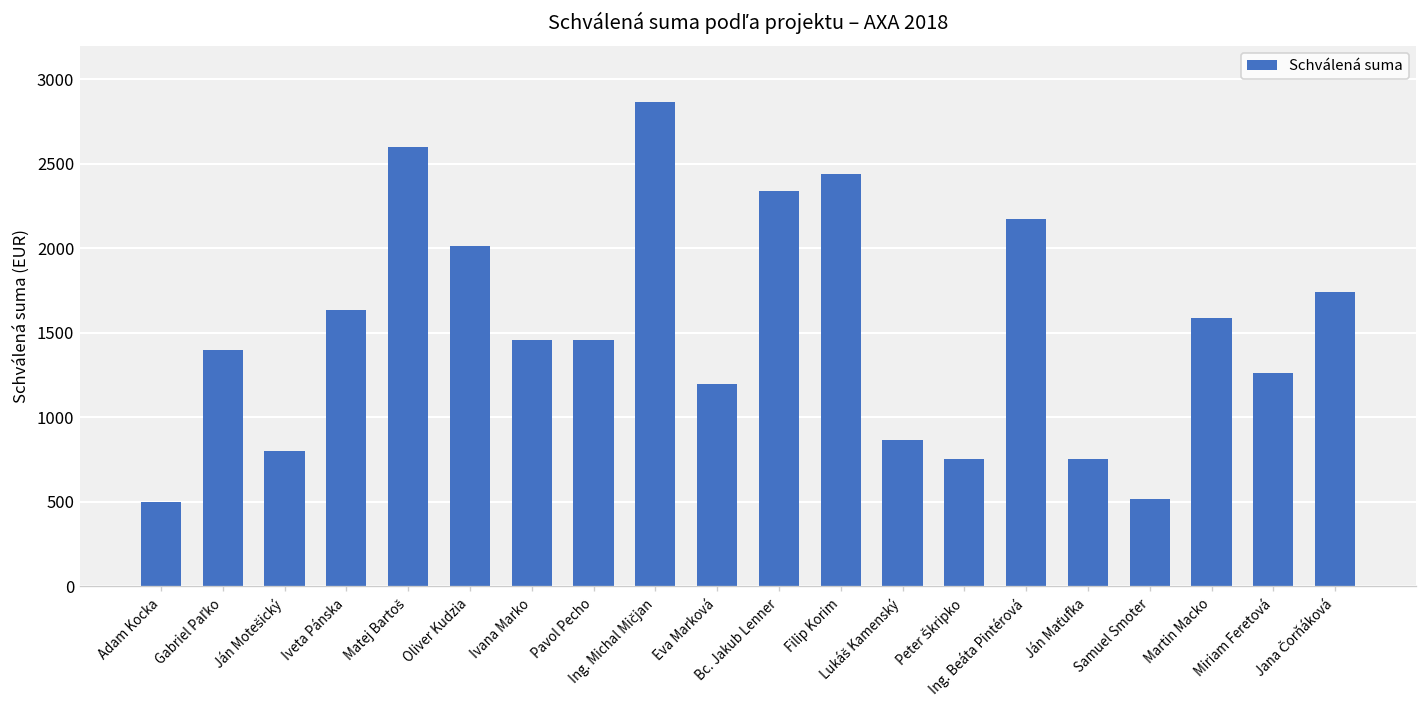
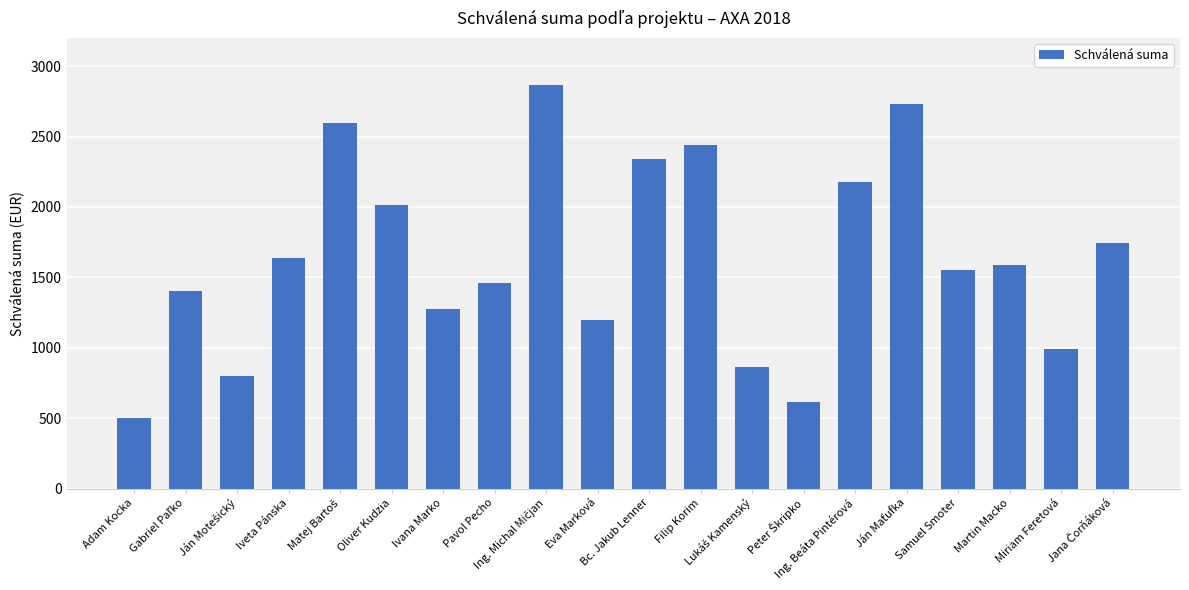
Ivana Marko: 1460 -> 1270
Peter Škripko: 750 -> 620
Ján Maťufka: 750 -> 2730
Samuel Smoter: 520 -> 1550
Miriam Feretová: 1270 -> 990
